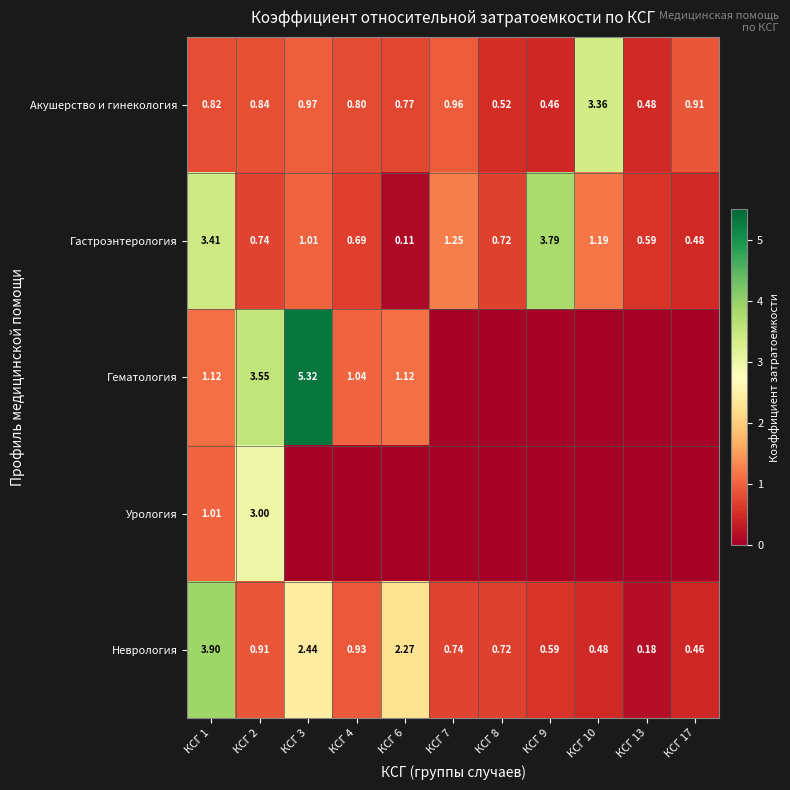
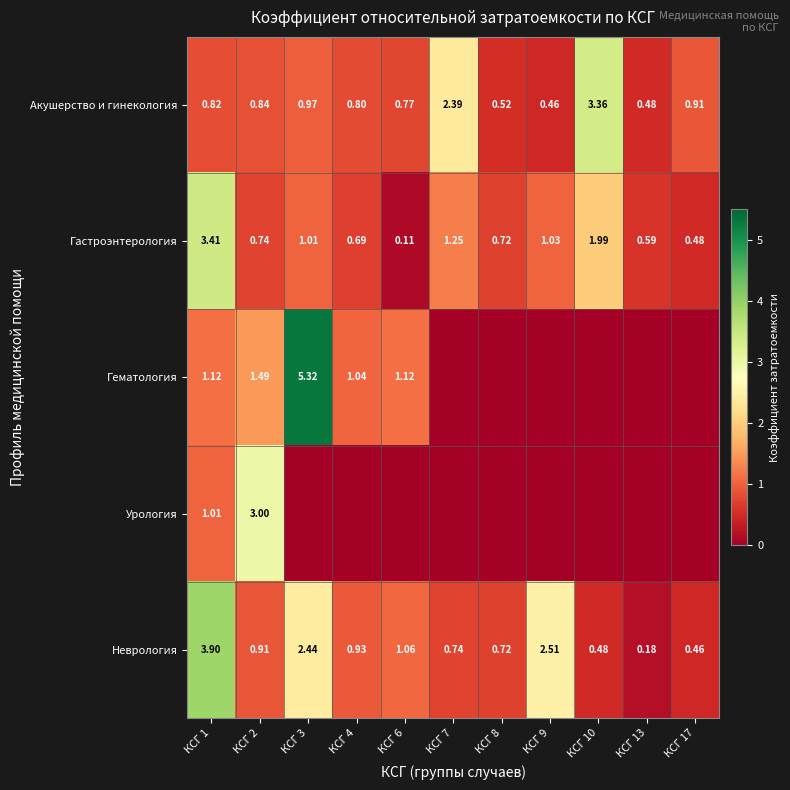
Акушерство и гинекология, КСГ 7: 0.96 -> 2.39
Гастроэнтерология, КСГ 9: 3.79 -> 1.03
Гастроэнтерология, КСГ 10: 1.19 -> 1.99
Гематология, КСГ 2: 3.55 -> 1.49
Неврология, КСГ 6: 2.27 -> 1.06
Неврология, КСГ 9: 0.59 -> 2.51
